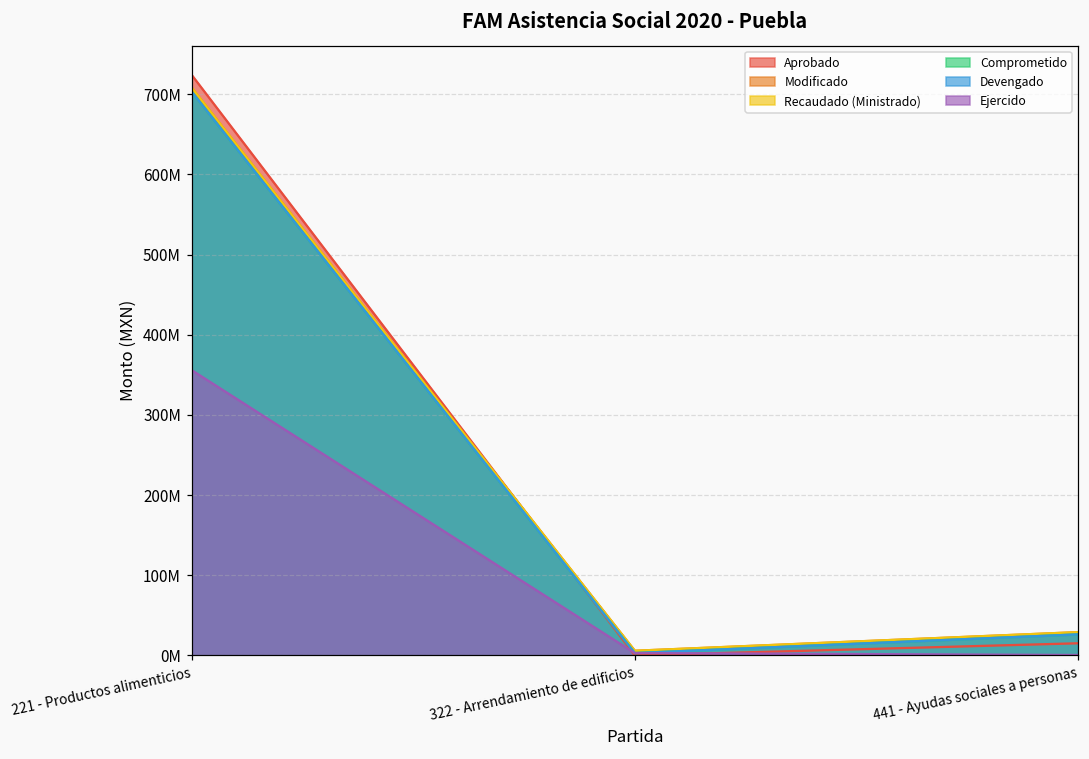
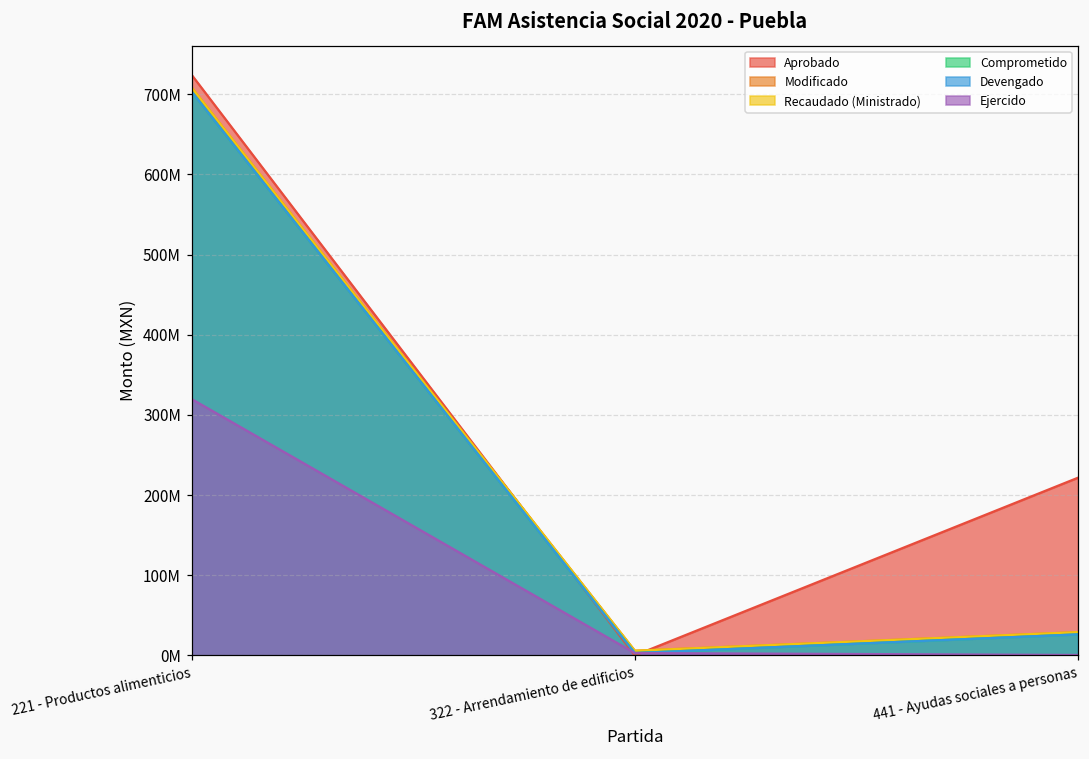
Ejercido, 221 - Productos alimenticios: 360000000 -> 320000000
Aprobado, 441 - Ayudas sociales a personas: 20000000 -> 220000000
